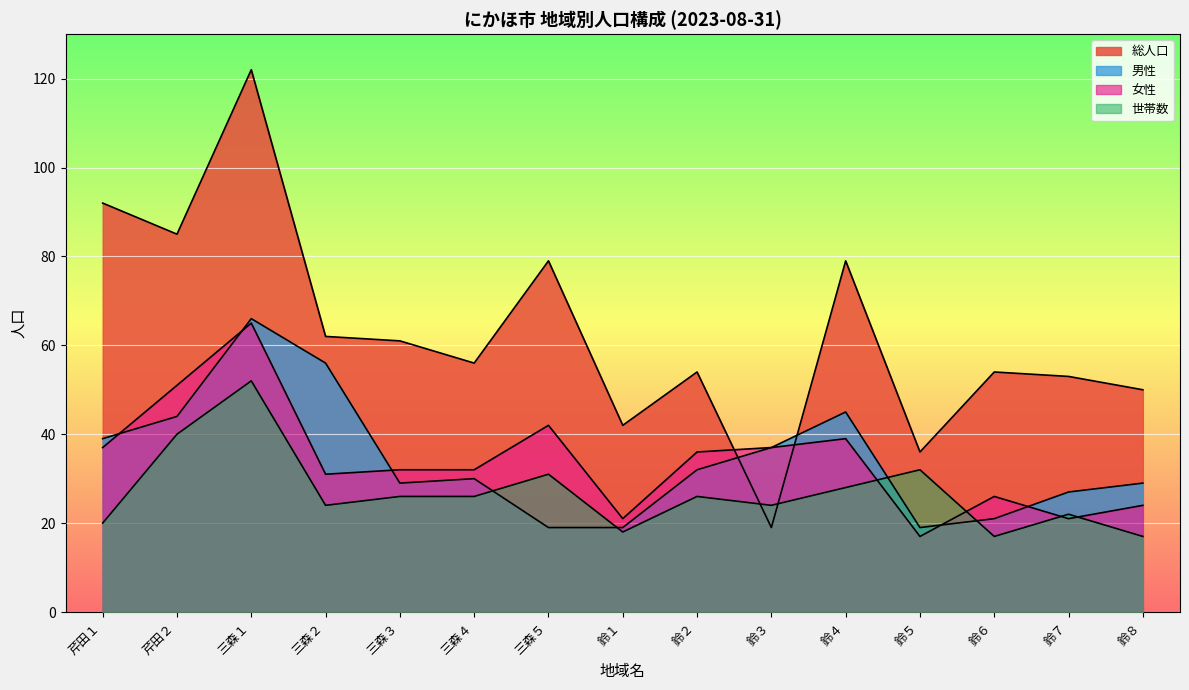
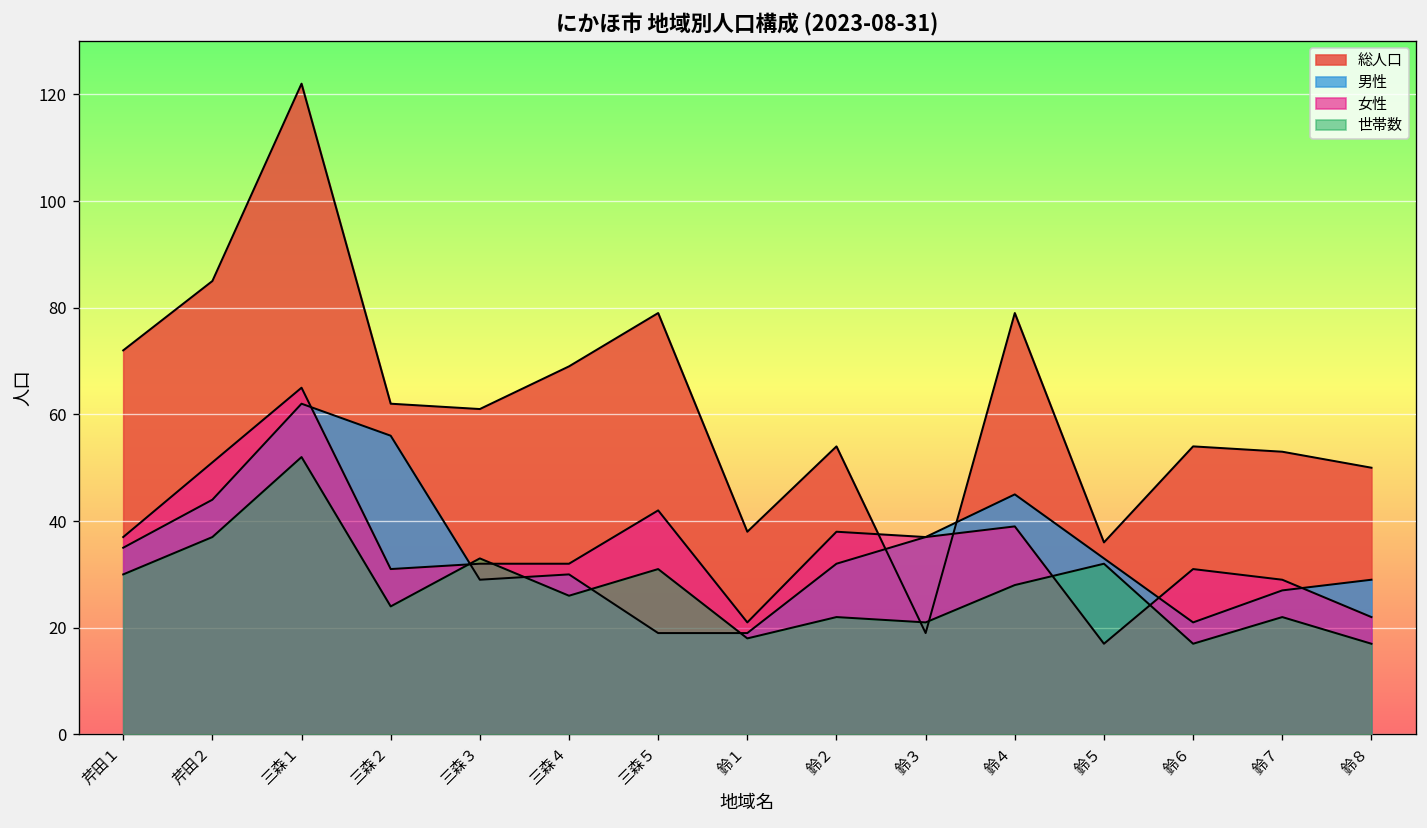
総人口, 芹田１: 92 -> 72
男性, 芹田１: 39 -> 35
世帯数, 芹田１: 20 -> 30
世帯数, 芹田２: 40 -> 37
男性, 三森１: 66 -> 62
世帯数, 三森３: 26 -> 33
総人口, 三森４: 56 -> 69
総人口, 鈴１: 42 -> 38
女性, 鈴２: 36 -> 38
世帯数, 鈴２: 26 -> 22
世帯数, 鈴３: 24 -> 21
男性, 鈴５: 19 -> 33
女性, 鈴６: 26 -> 31
女性, 鈴７: 21 -> 29
女性, 鈴８: 24 -> 22
